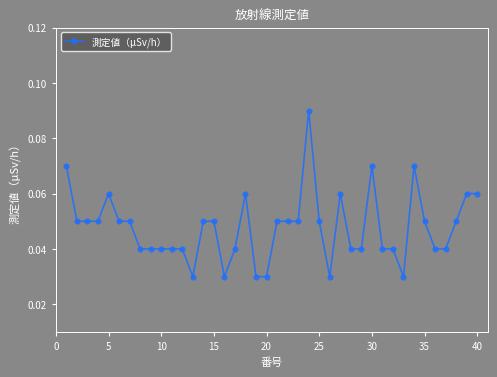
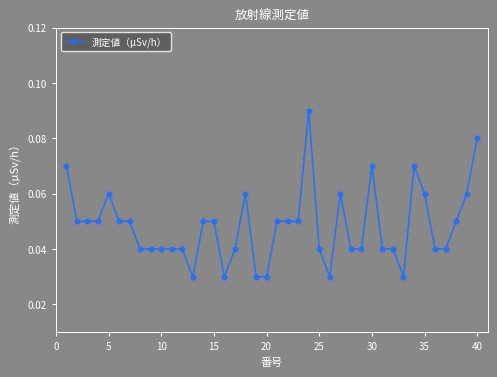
25: 0.05 -> 0.04
35: 0.05 -> 0.06
40: 0.06 -> 0.08
